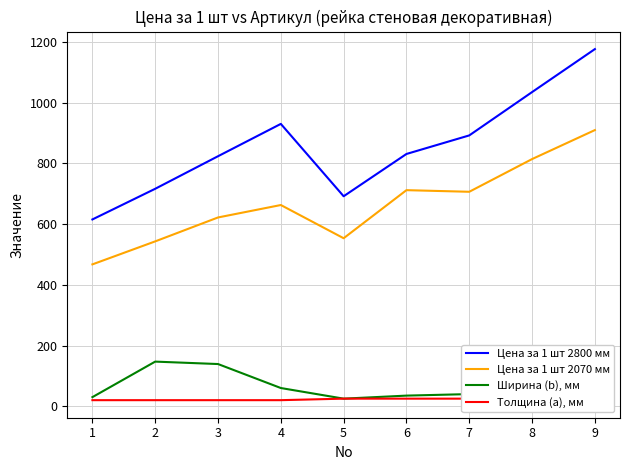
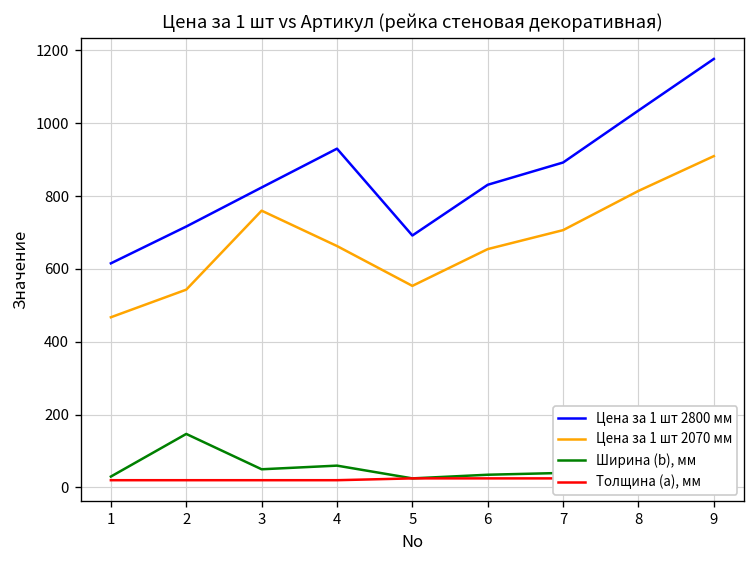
Цена за 1 шт 2070 мм, 3: 620 -> 760
Ширина (b), мм, 3: 140 -> 50
Цена за 1 шт 2070 мм, 6: 710 -> 650
